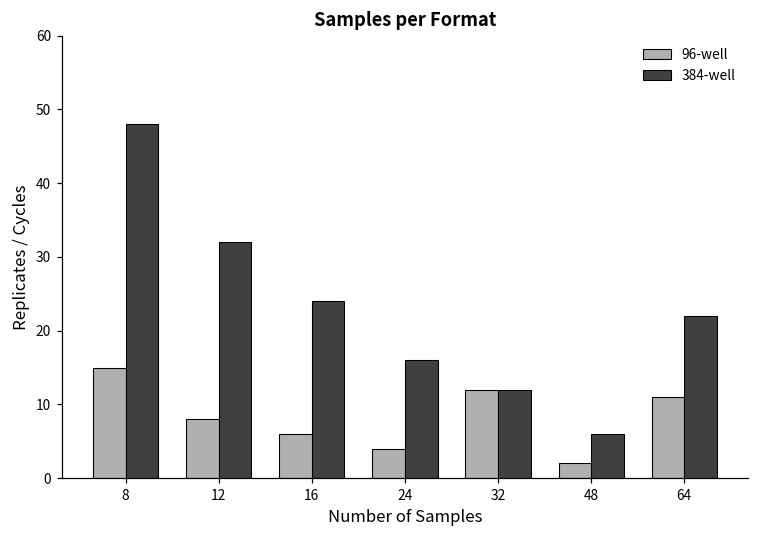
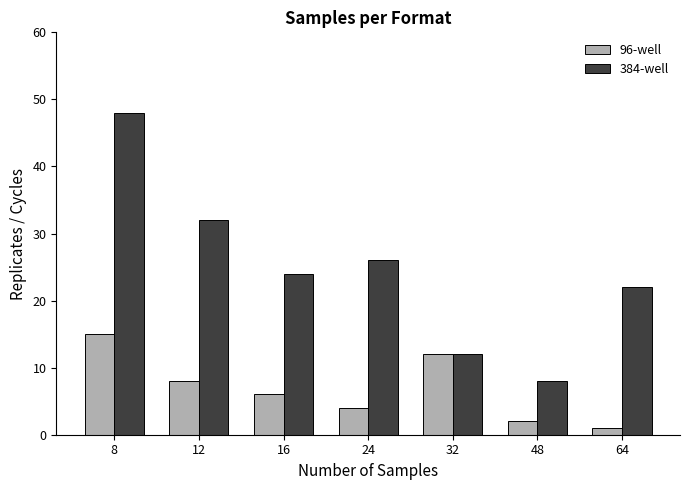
384-well, 24: 16 -> 26
384-well, 48: 6 -> 8
96-well, 64: 11 -> 1
